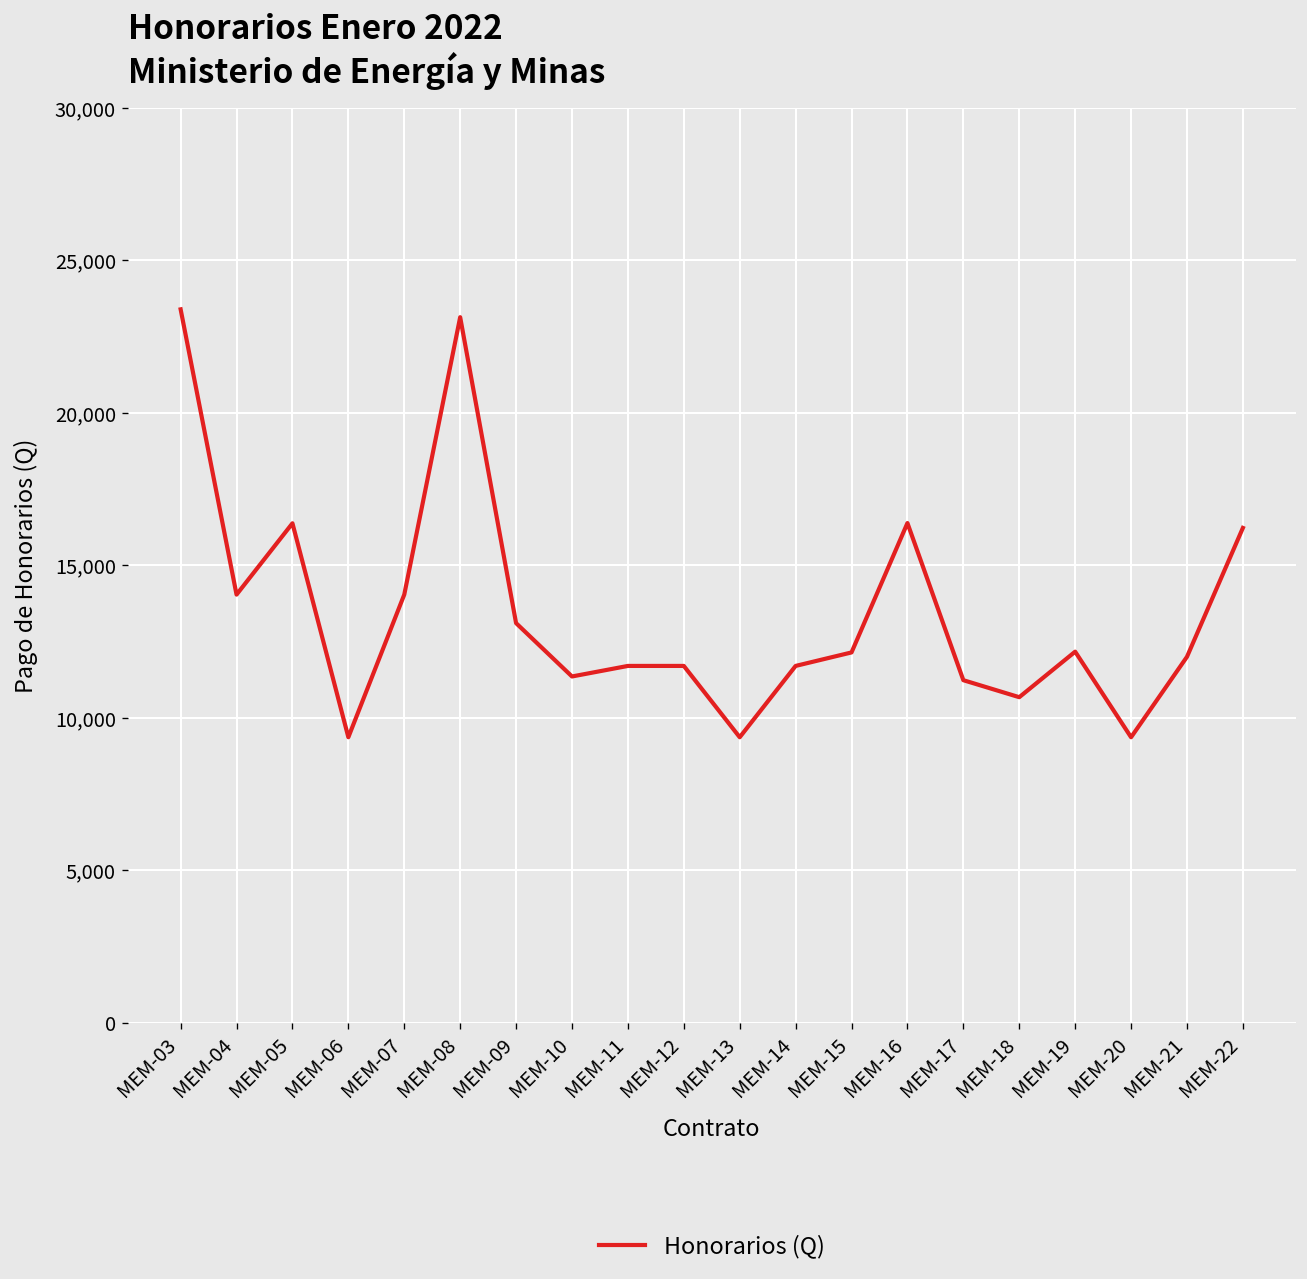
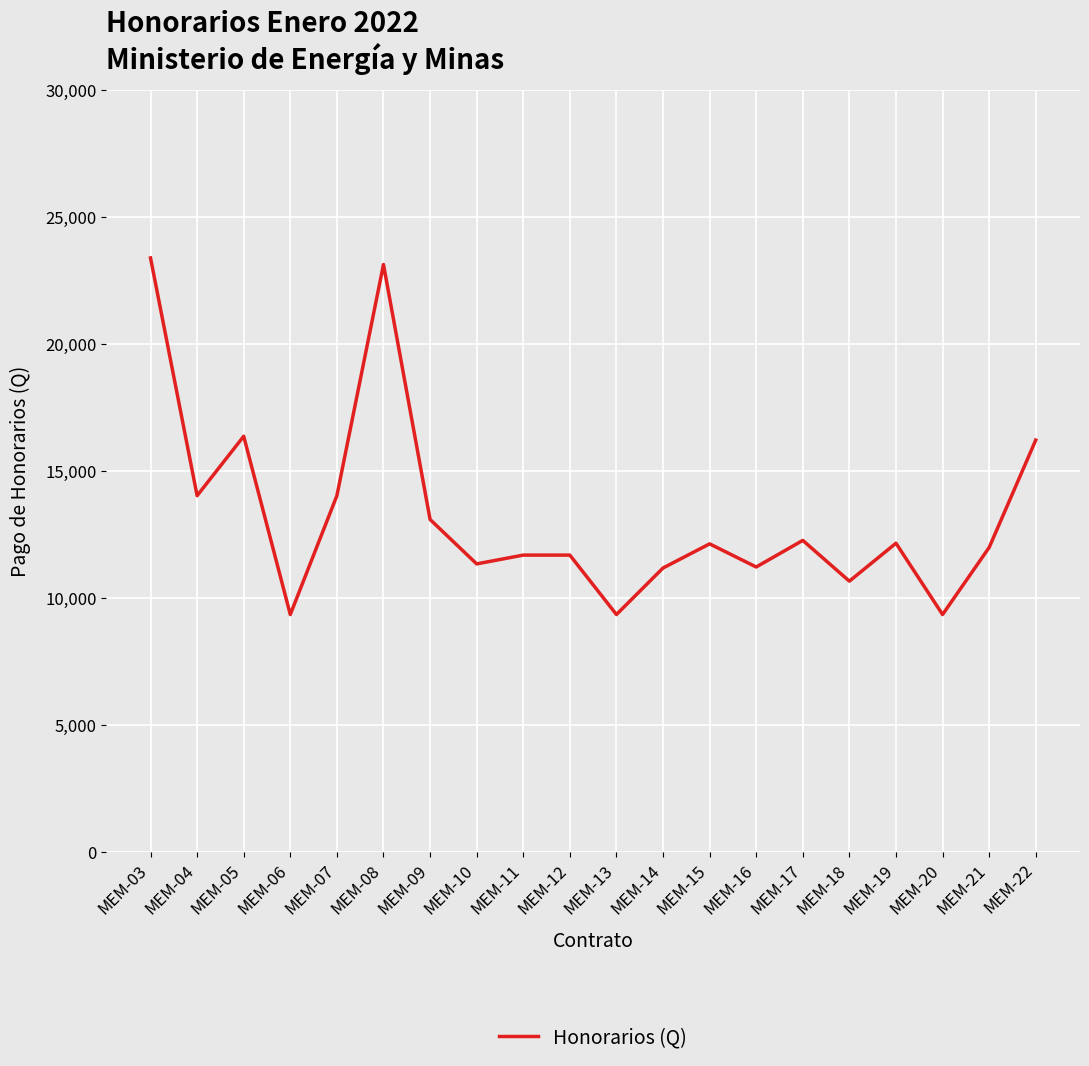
MEM-14: 11,700 -> 11,200
MEM-16: 16,400 -> 11,200
MEM-17: 11,200 -> 12,300
